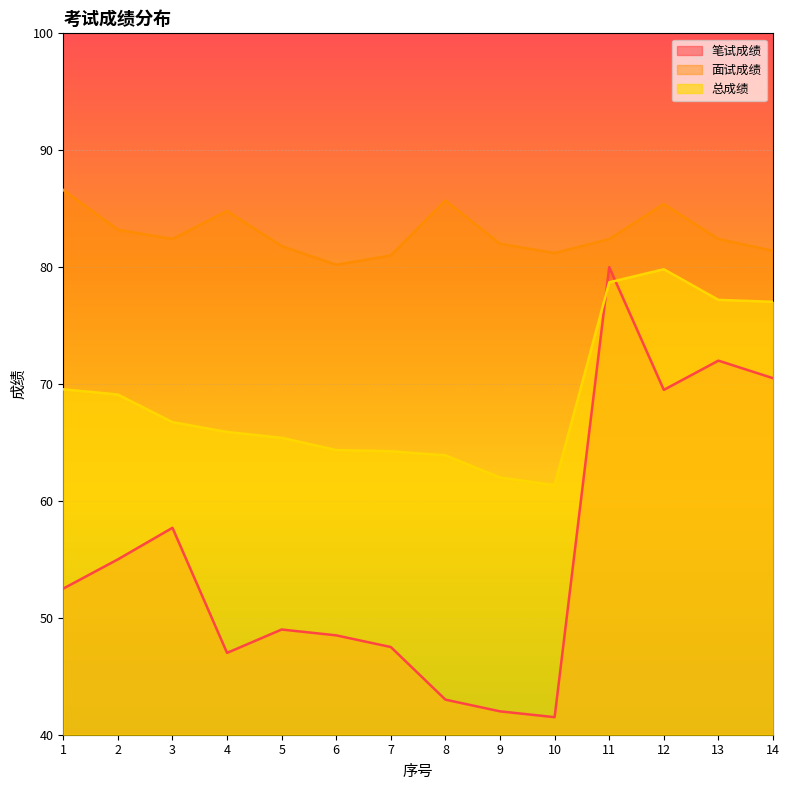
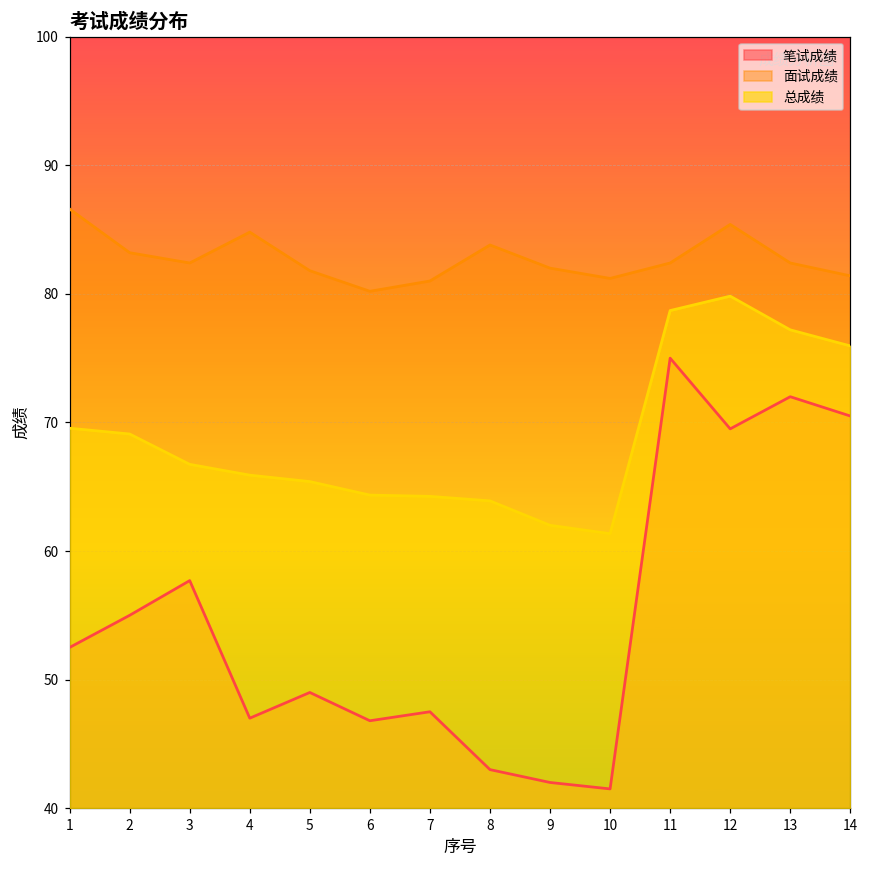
笔试成绩, 6: 48.5 -> 46.8
面试成绩, 8: 85.7 -> 83.8
笔试成绩, 11: 80 -> 75
总成绩, 14: 77.0 -> 76.0
